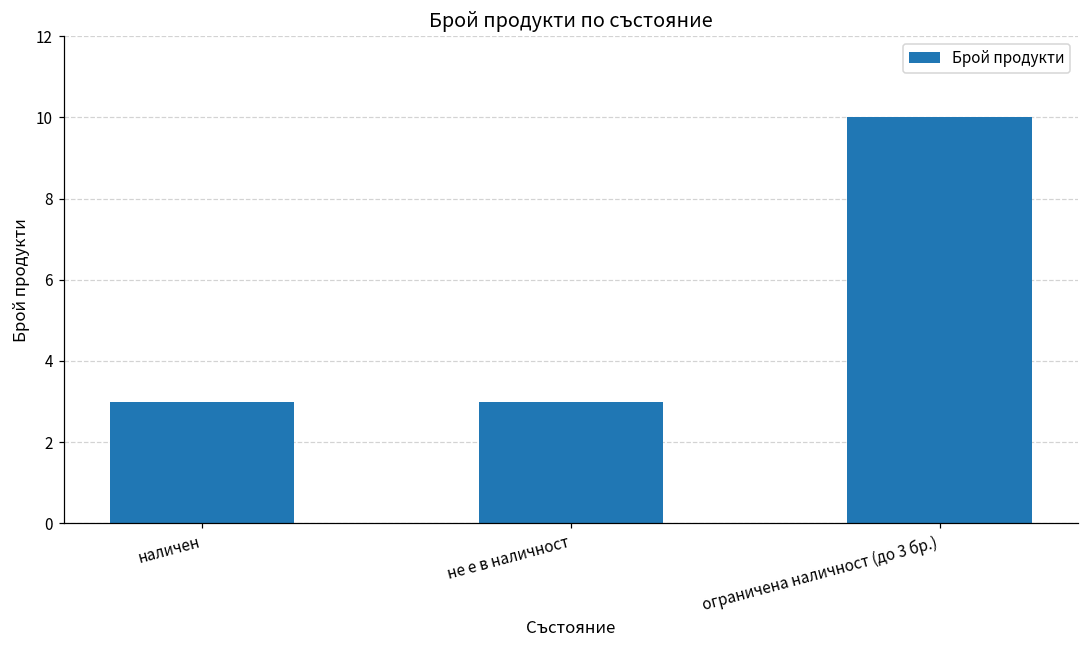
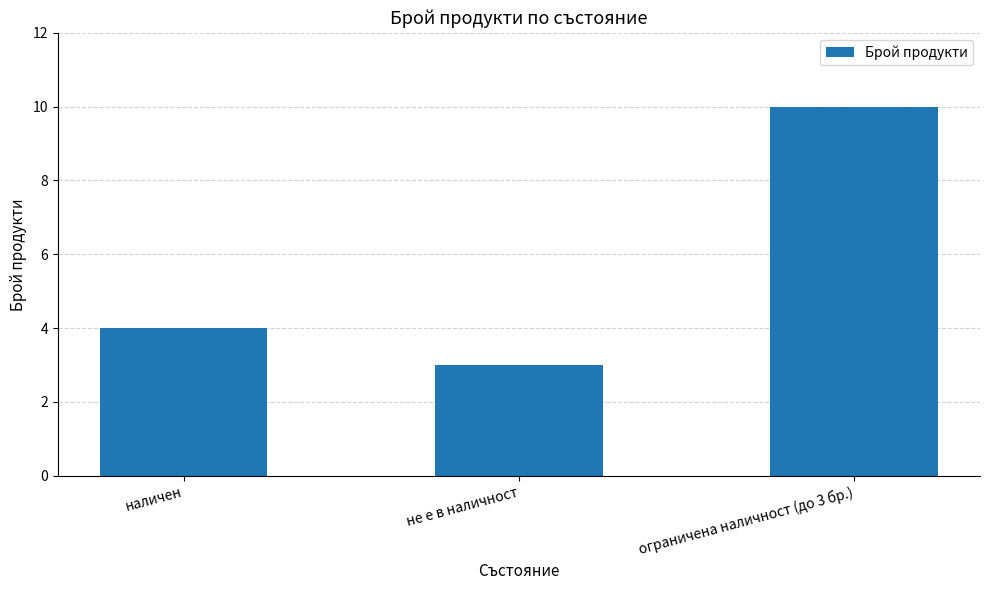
наличен: 3 -> 4
